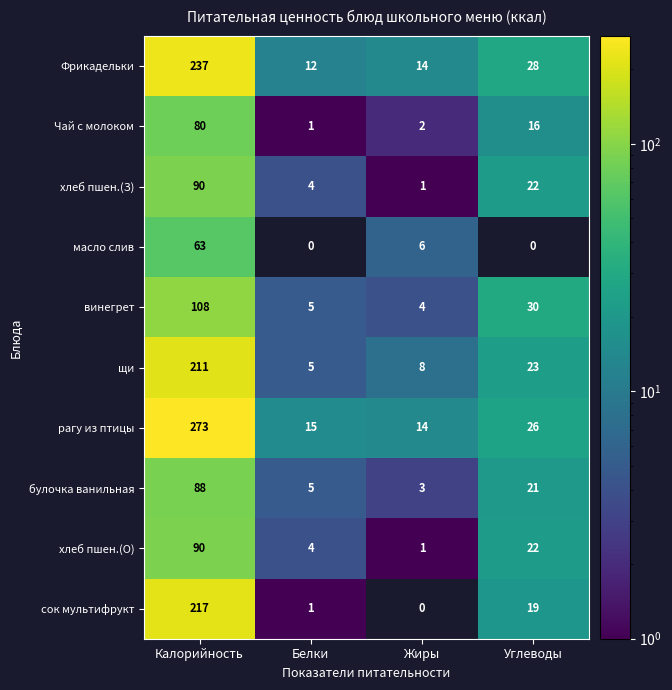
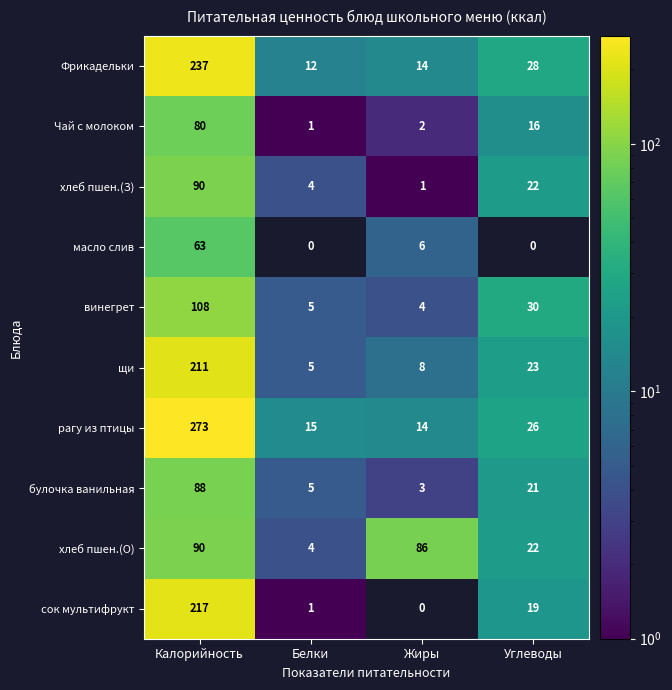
хлеб пшен.(О), Жиры: 1 -> 86
